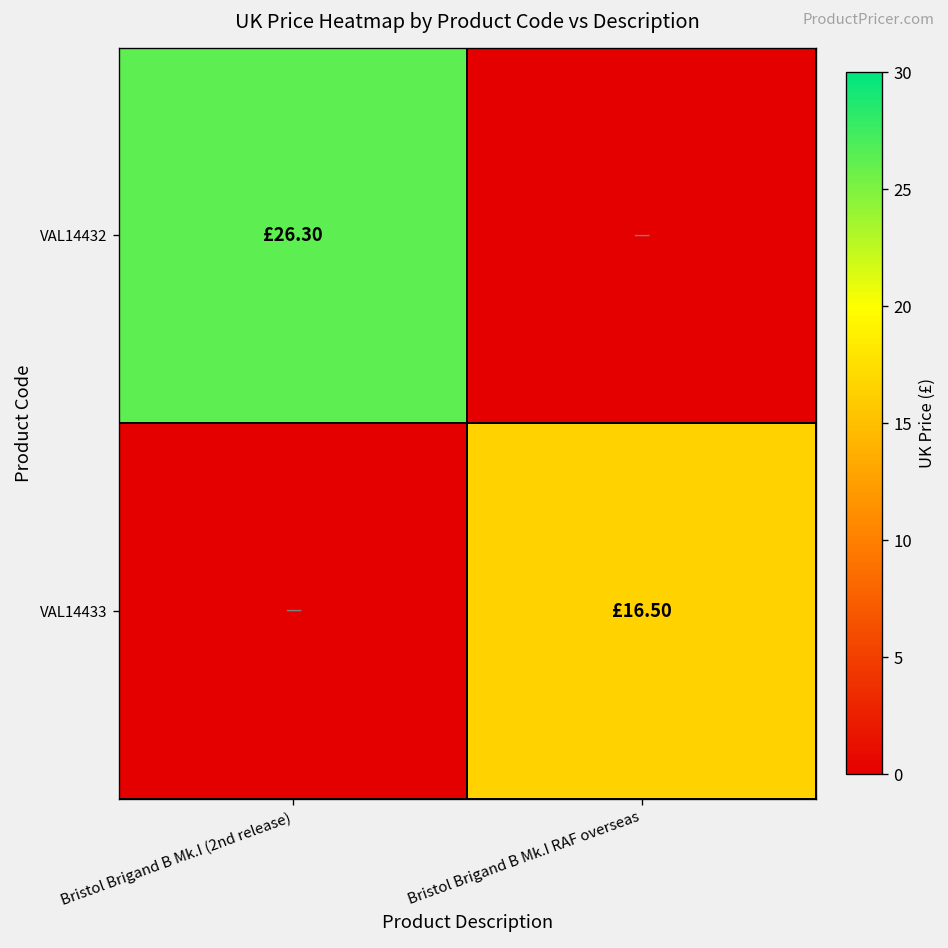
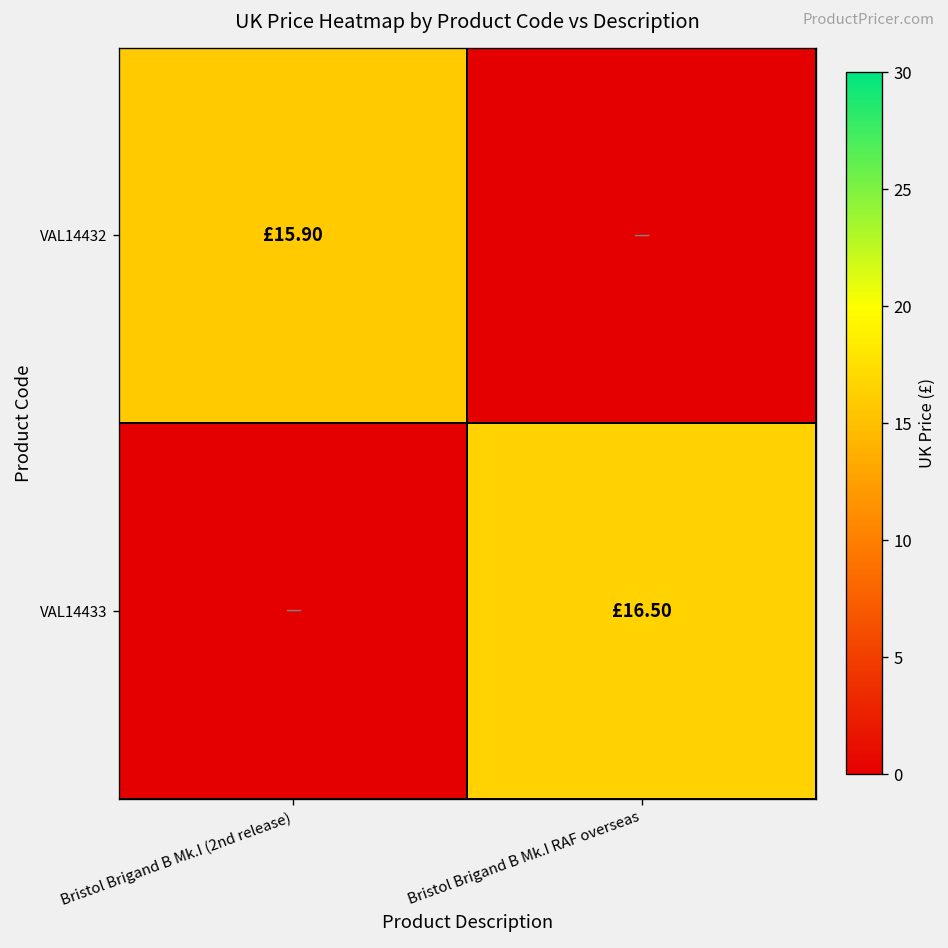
VAL14432, Bristol Brigand B Mk.I (2nd release): £26.30 -> £15.90
